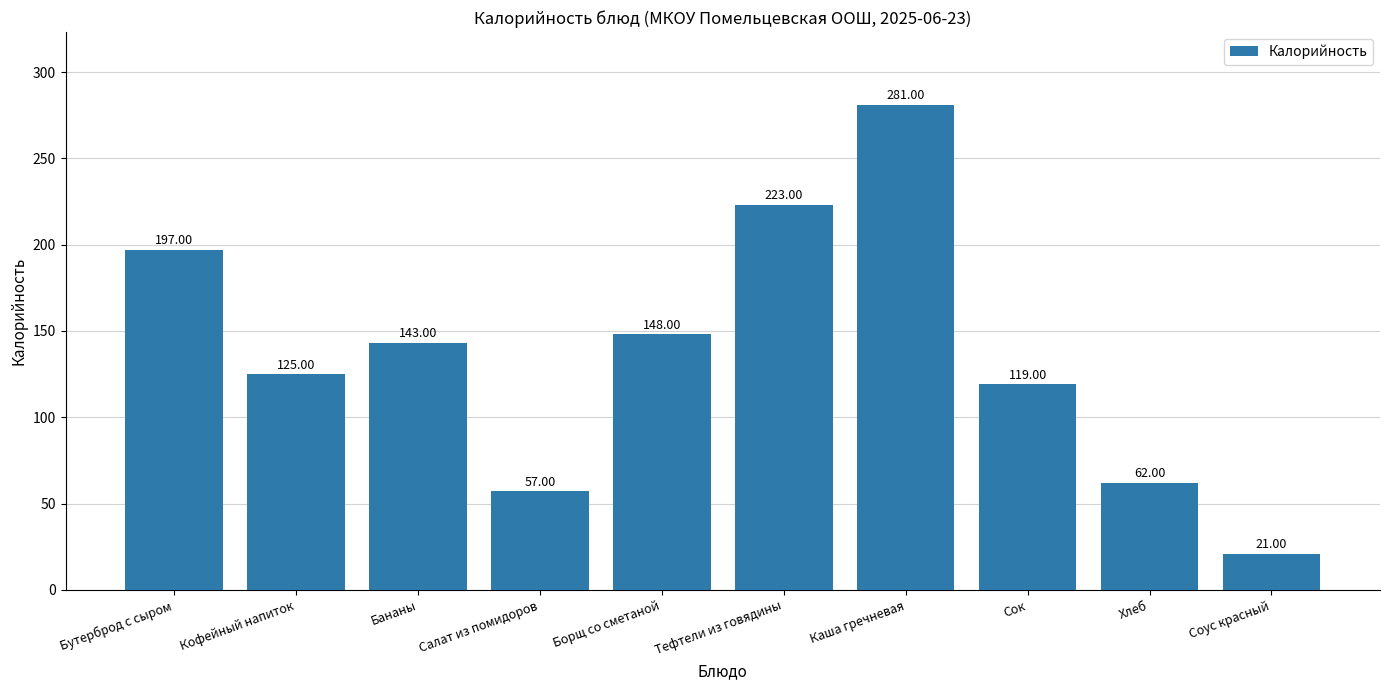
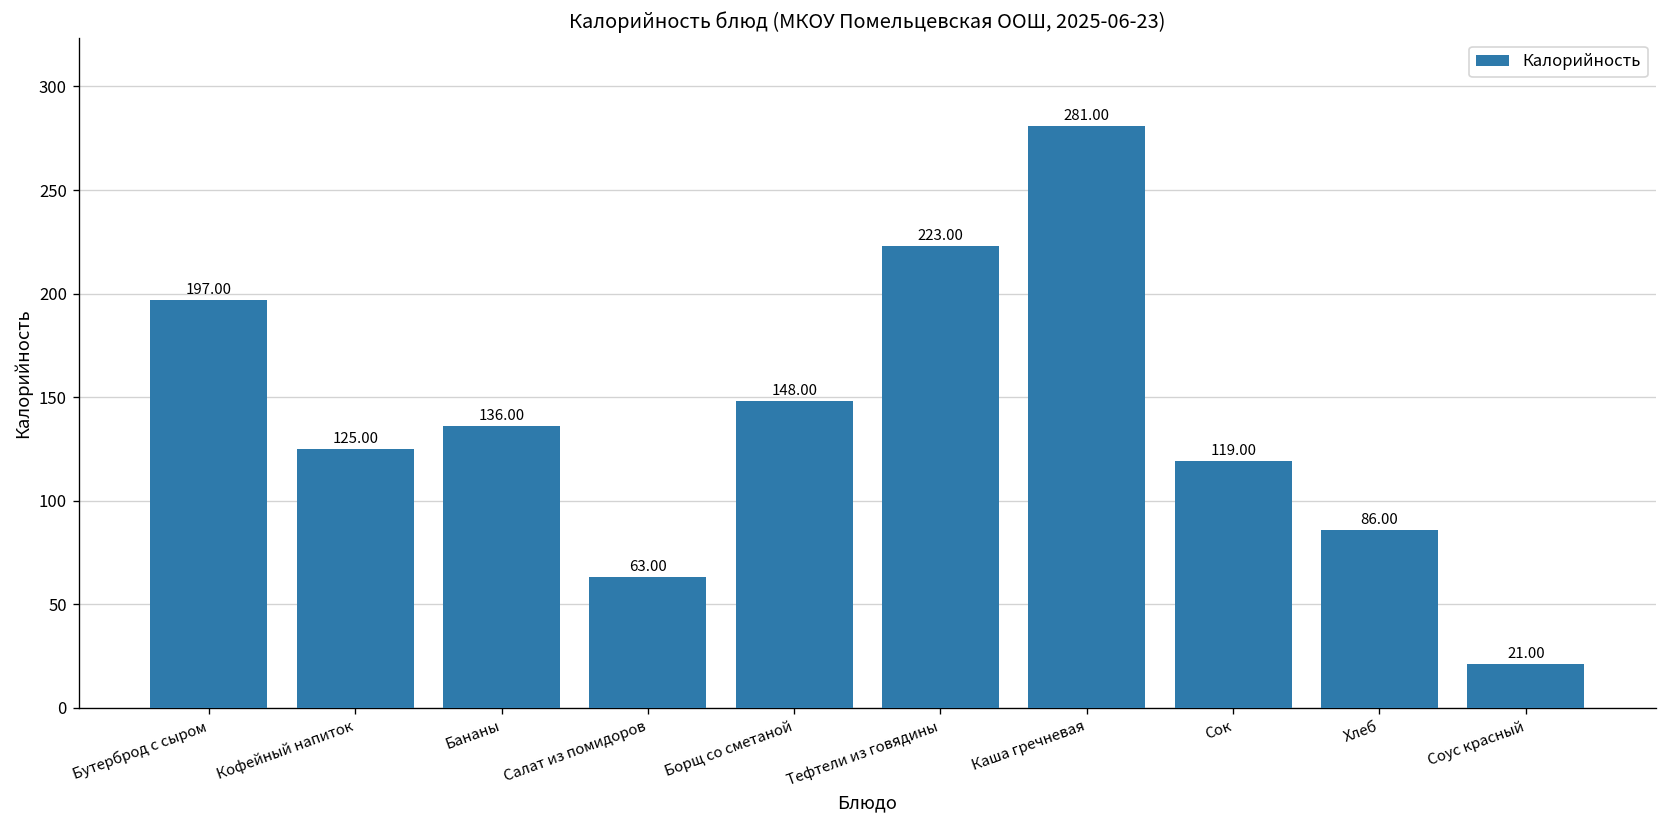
Бананы: 143.00 -> 136.00
Салат из помидоров: 57.00 -> 63.00
Хлеб: 62.00 -> 86.00
